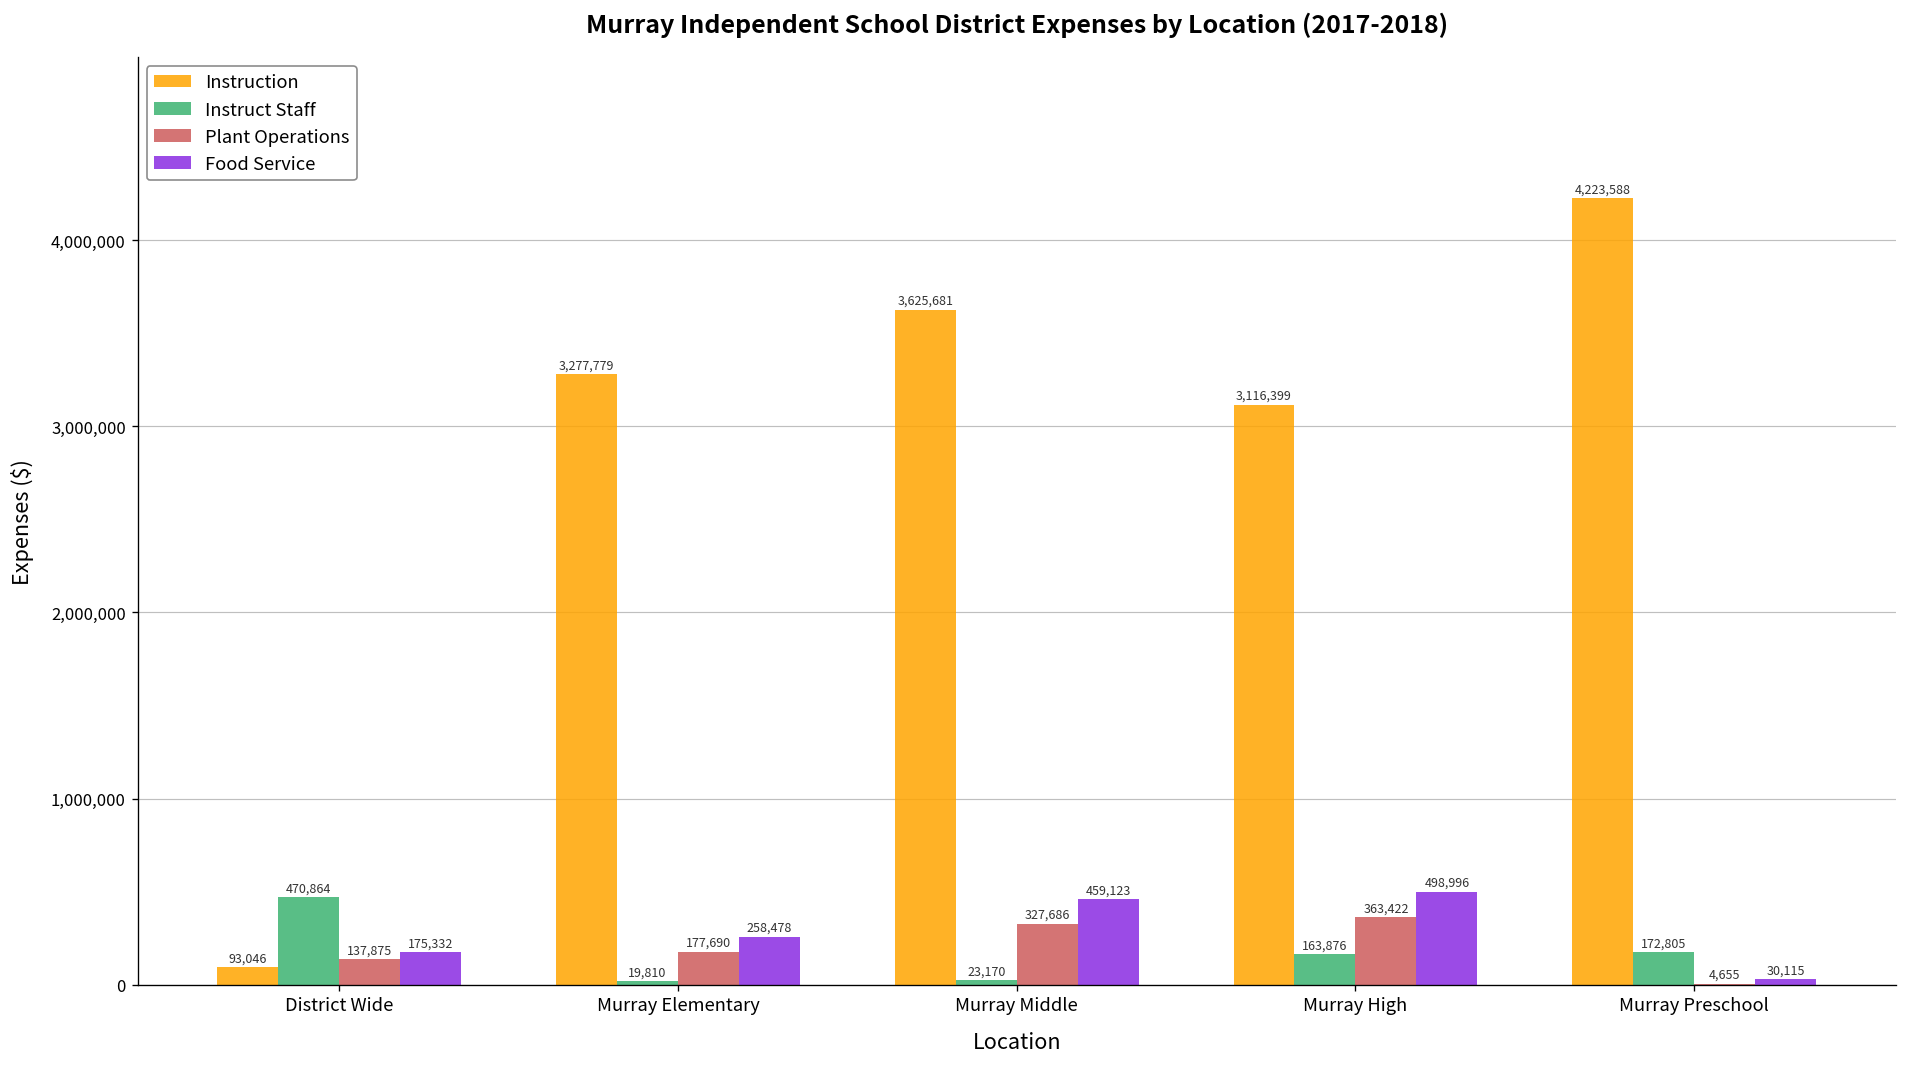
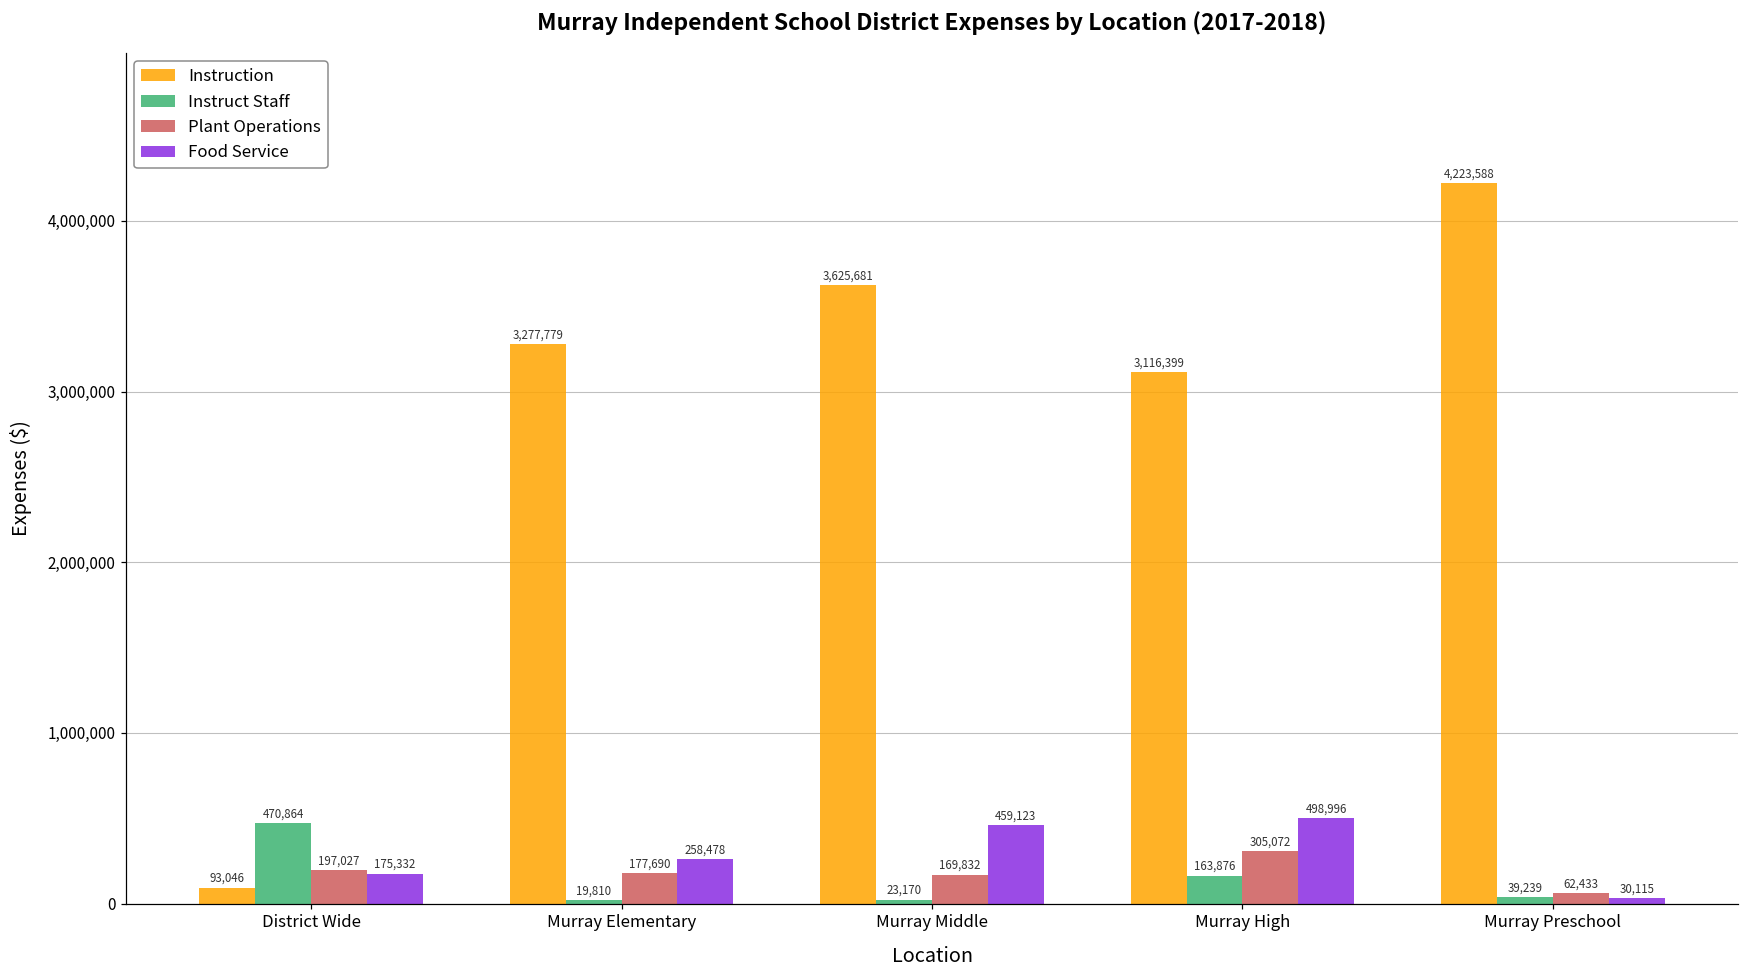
Plant Operations, District Wide: 137,875 -> 197,027
Plant Operations, Murray Middle: 327,686 -> 169,832
Plant Operations, Murray High: 363,422 -> 305,072
Instruct Staff, Murray Preschool: 172,805 -> 39,239
Plant Operations, Murray Preschool: 4,655 -> 62,433
